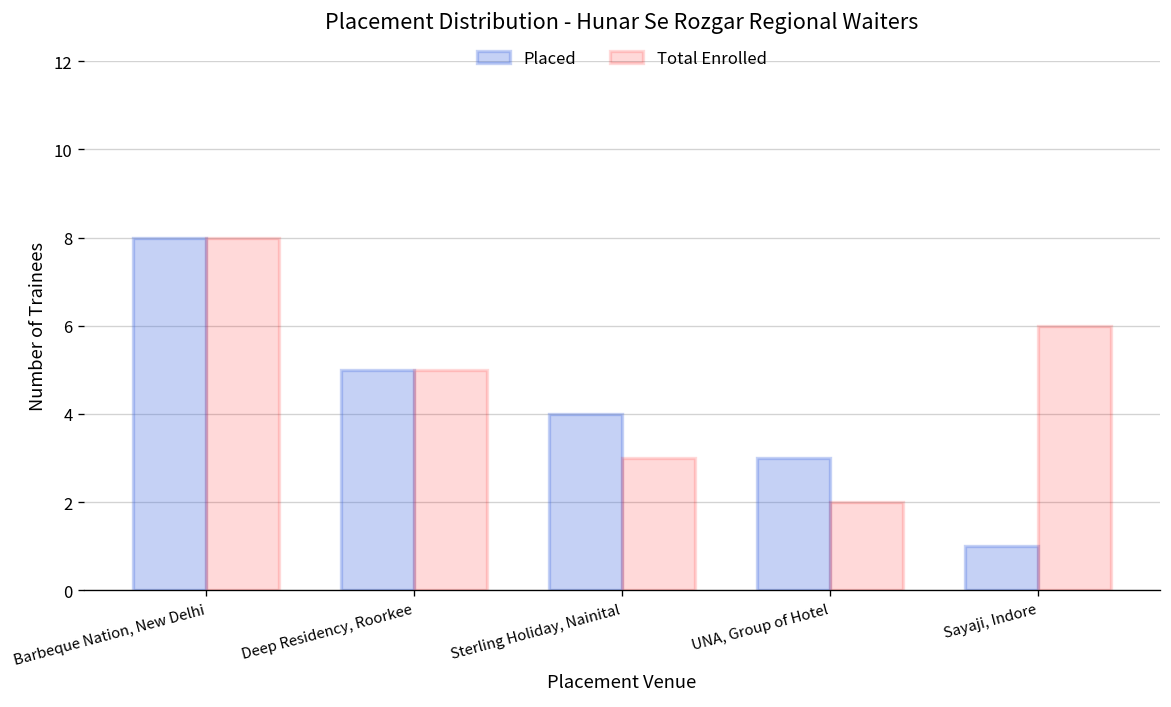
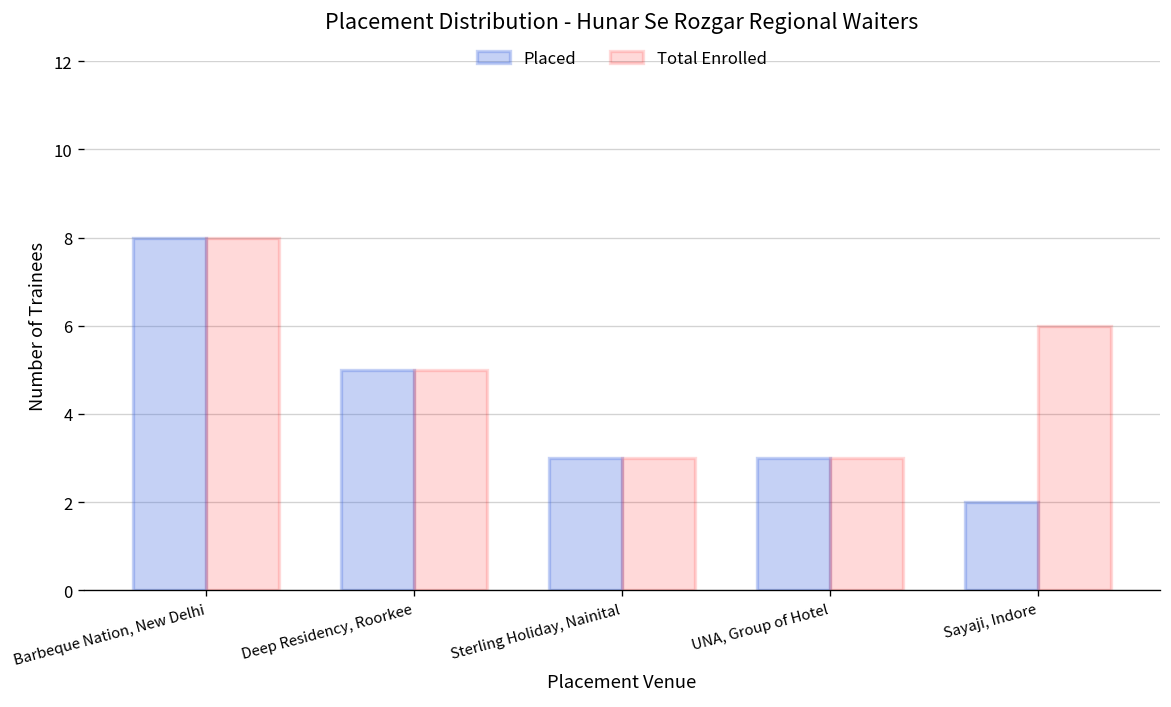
Placed, Sterling Holiday, Nainital: 4 -> 3
Total Enrolled, UNA, Group of Hotel: 2 -> 3
Placed, Sayaji, Indore: 1 -> 2
